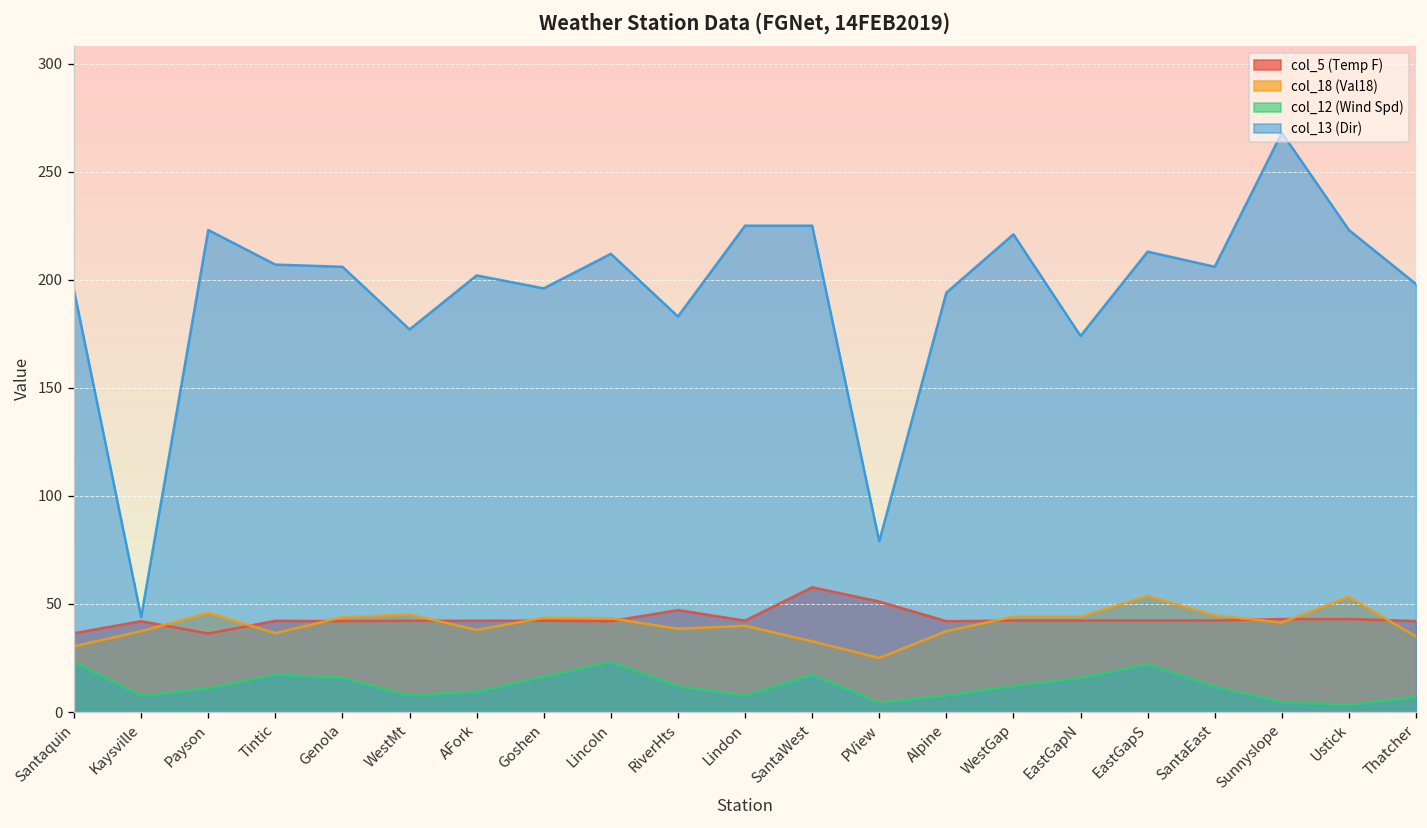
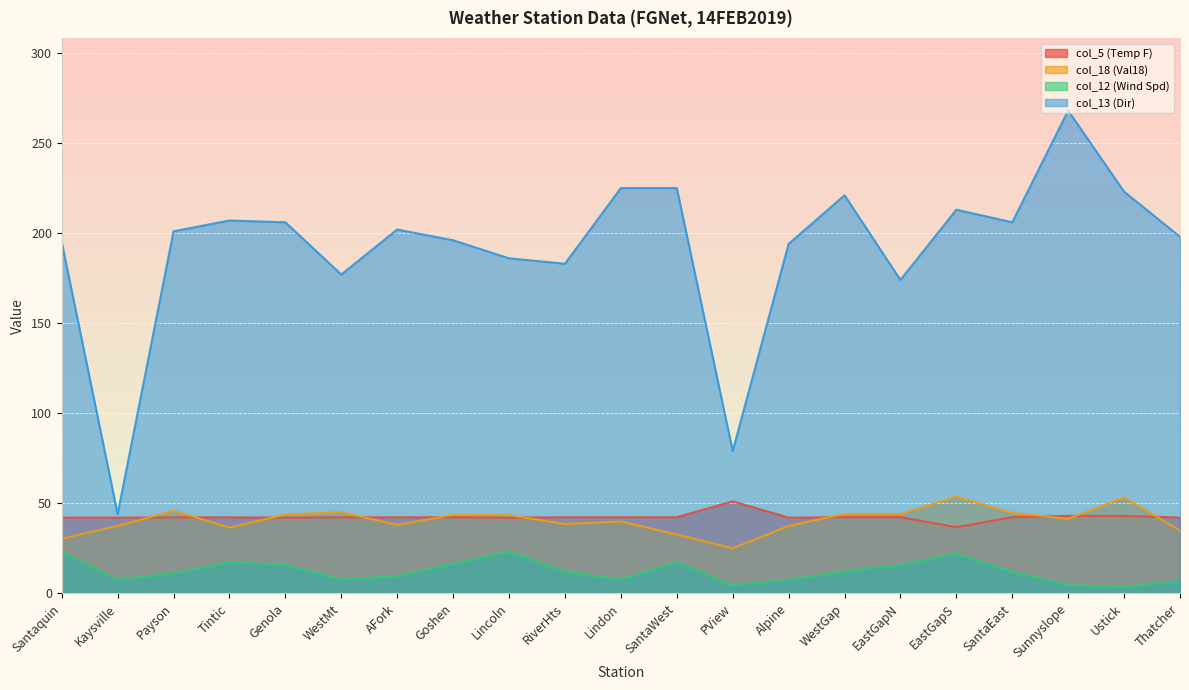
col_5 (Temp F), Santaquin: 36 -> 42
col_5 (Temp F), Payson: 36 -> 42
col_13 (Dir), Payson: 223 -> 201
col_13 (Dir), Lincoln: 212 -> 186
col_5 (Temp F), RiverHts: 47 -> 42
col_5 (Temp F), SantaWest: 58 -> 42
col_5 (Temp F), EastGapS: 42 -> 37
